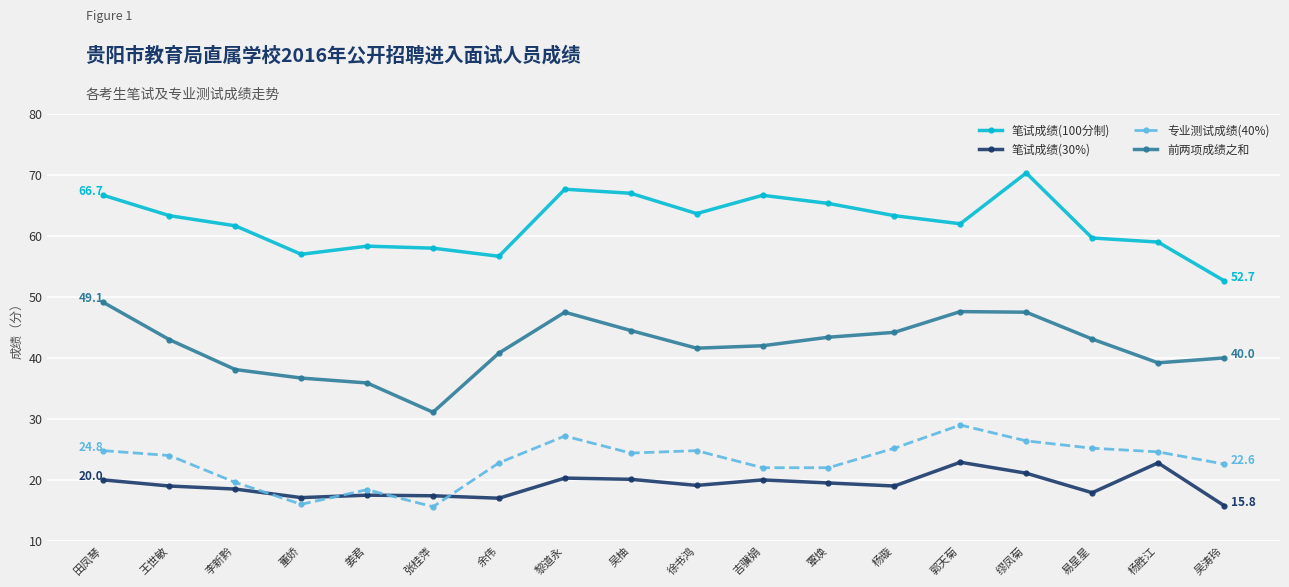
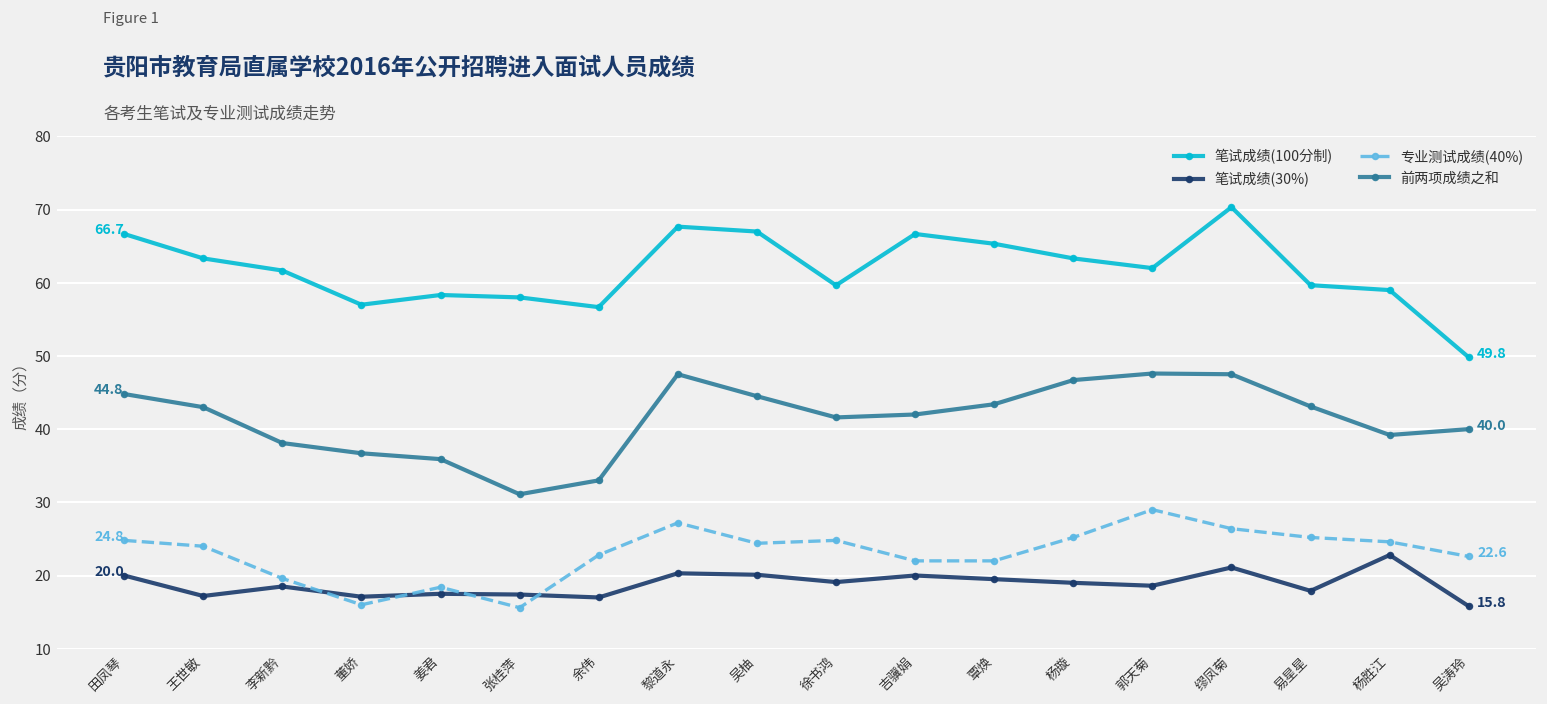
前两项成绩之和, 田凤琴: 49.1 -> 44.8
笔试成绩(30%), 王世敏: 19 -> 17
前两项成绩之和, 余伟: 41 -> 33
笔试成绩(100分制), 徐书鸿: 64 -> 60
前两项成绩之和, 杨璇: 44 -> 47
笔试成绩(30%), 郭天菊: 23 -> 19
笔试成绩(100分制), 吴涛玲: 52.7 -> 49.8
